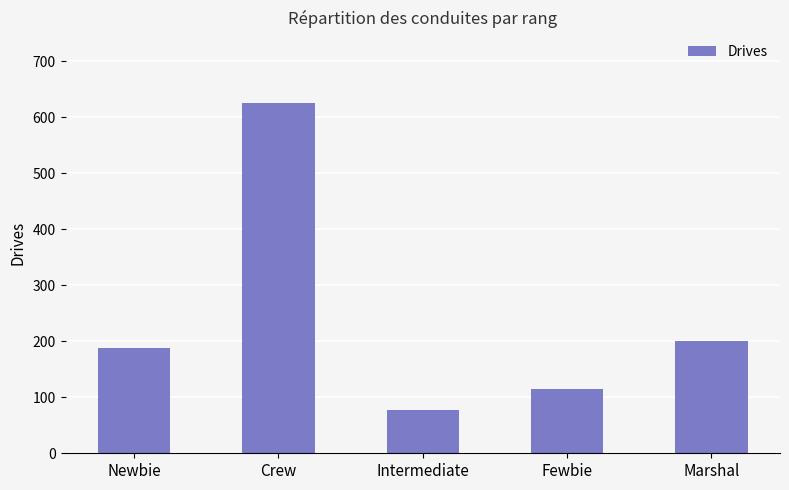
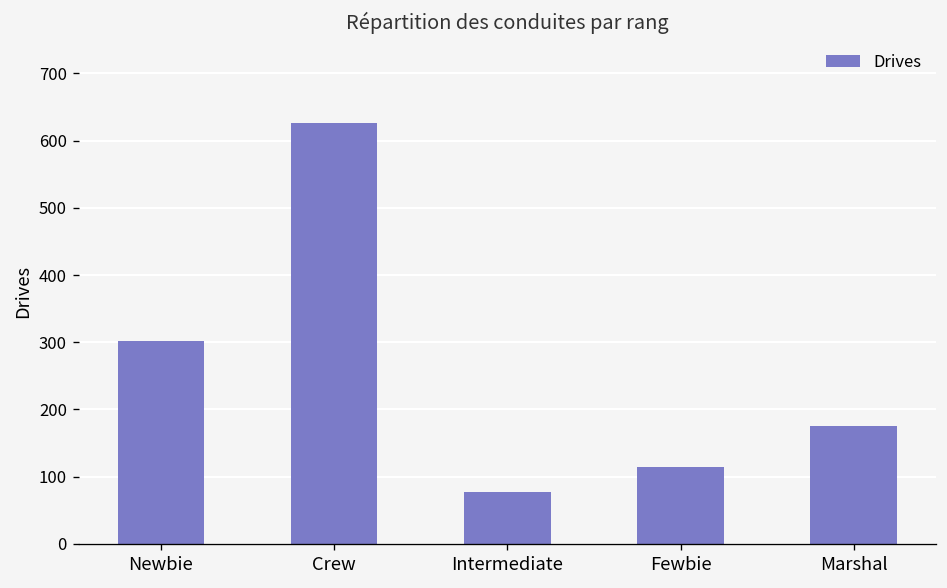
Newbie: 190 -> 300
Marshal: 200 -> 180
